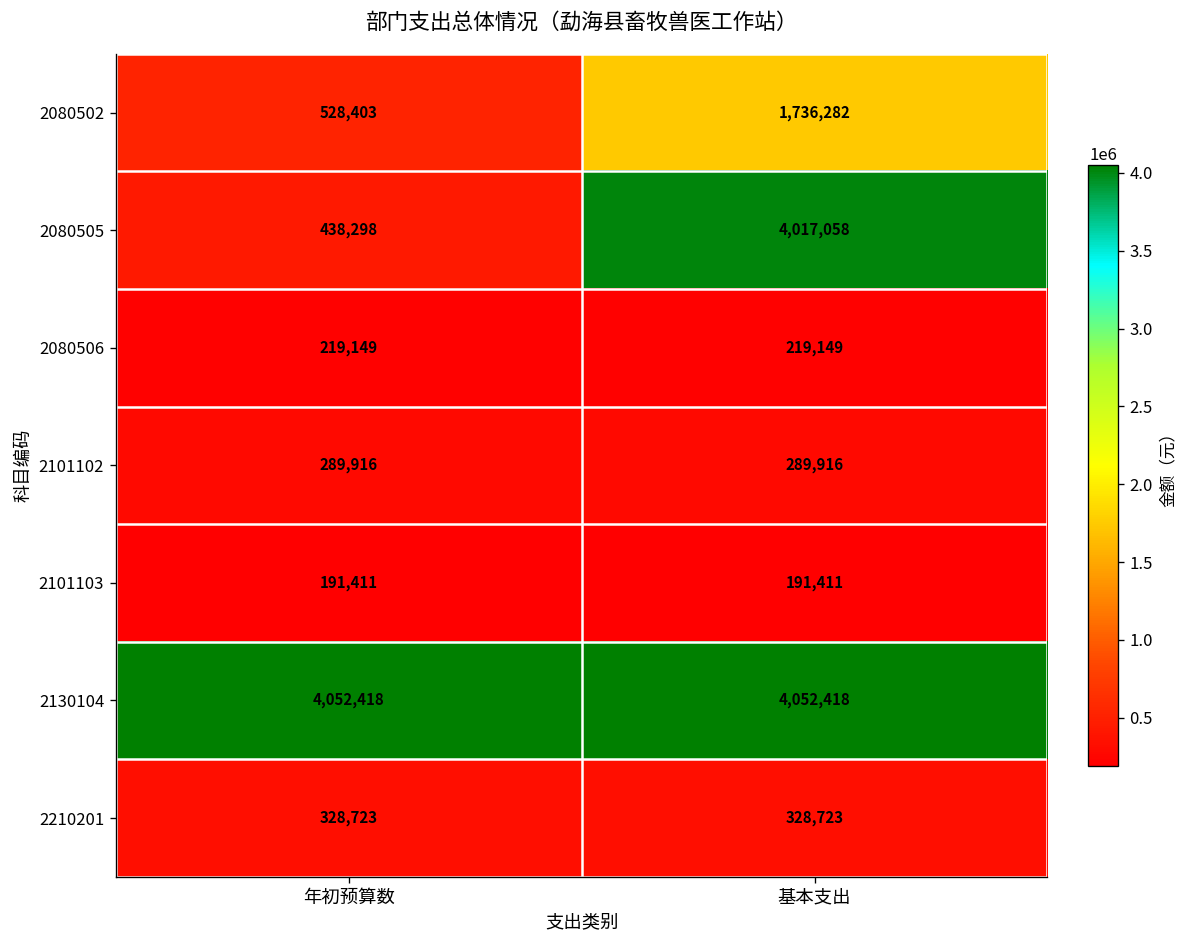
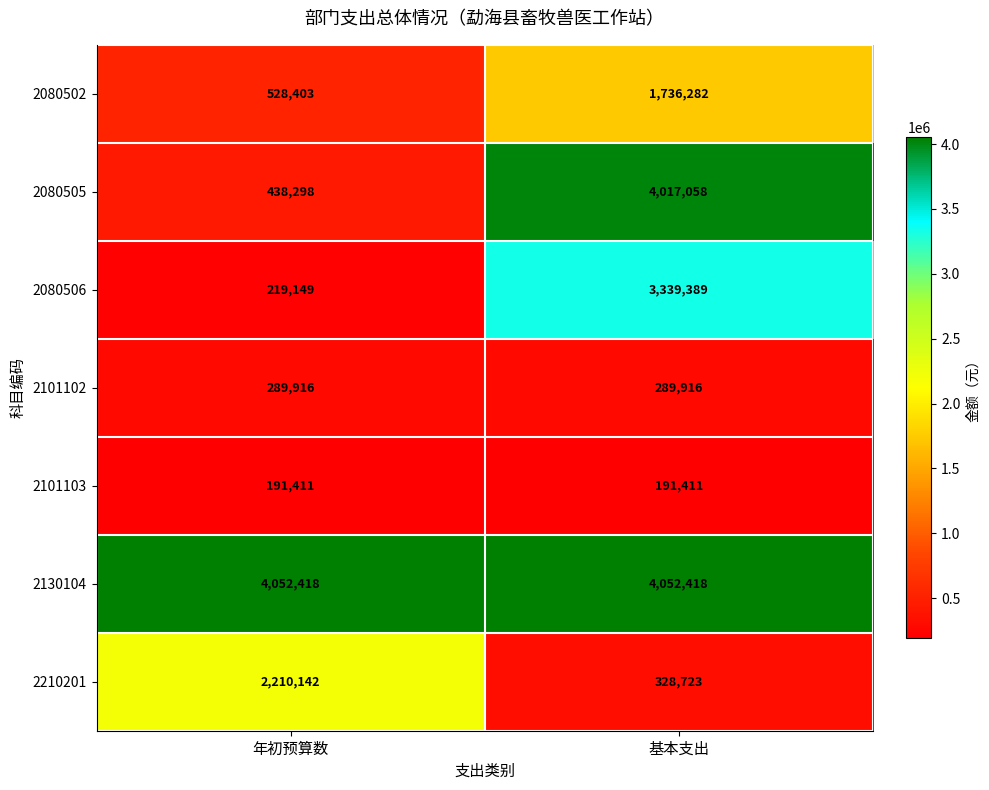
2080506, 基本支出: 219,149 -> 3,339,389
2210201, 年初预算数: 328,723 -> 2,210,142
